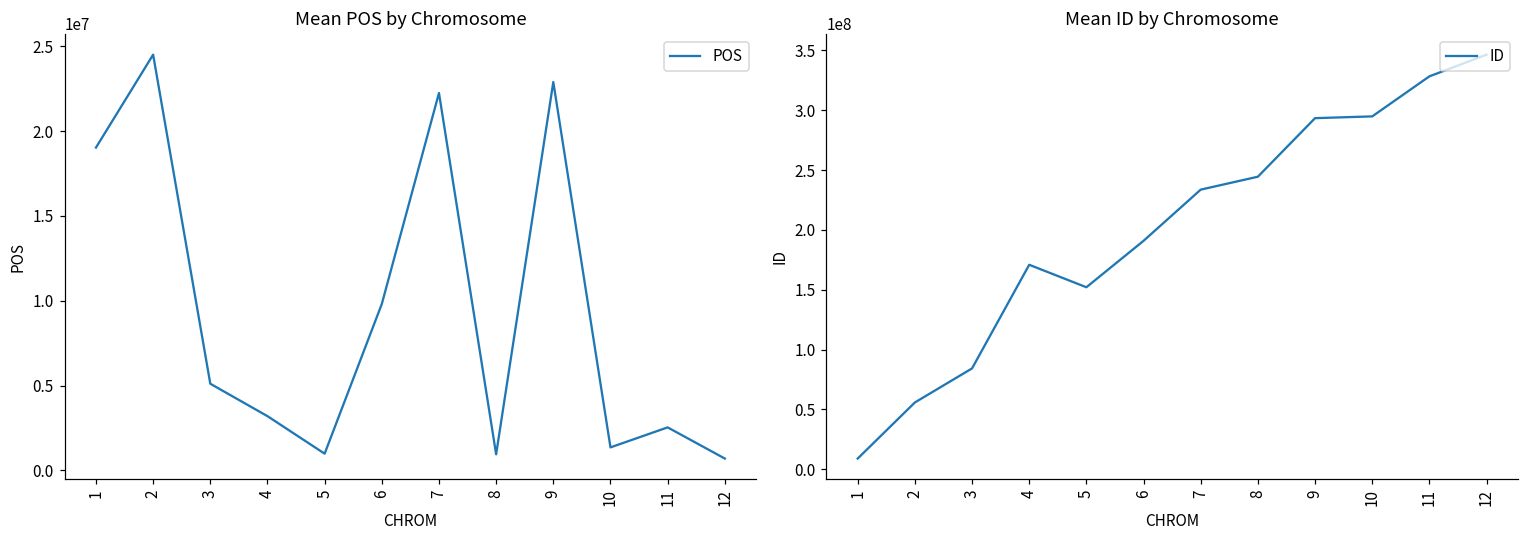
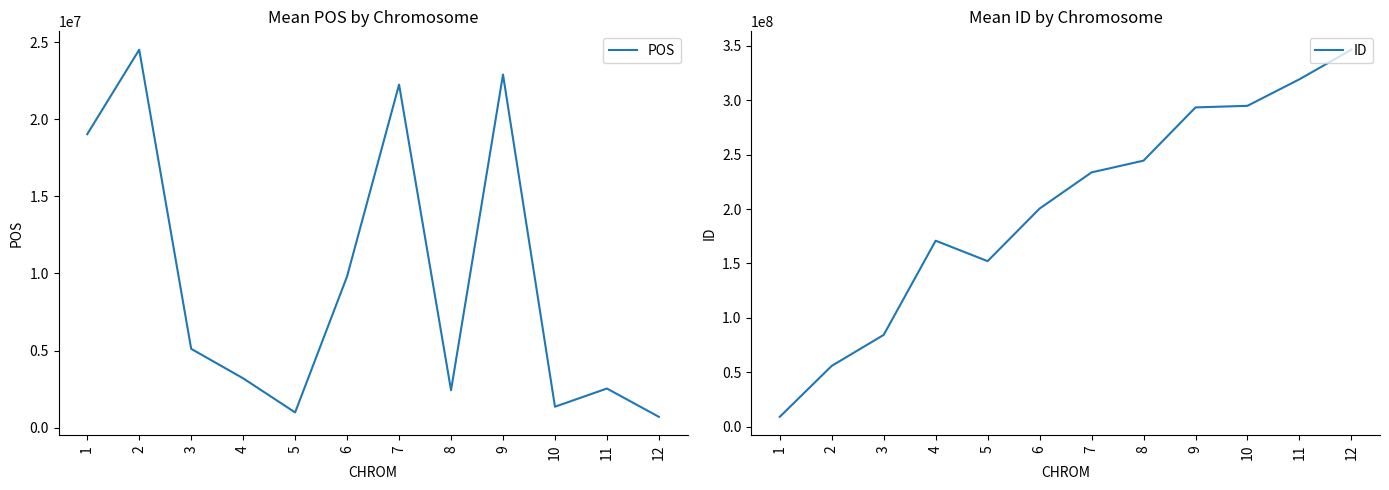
Mean POS by Chromosome, 8: 900000 -> 2400000
Mean ID by Chromosome, 6: 191000000 -> 200000000
Mean ID by Chromosome, 11: 328000000 -> 319000000
